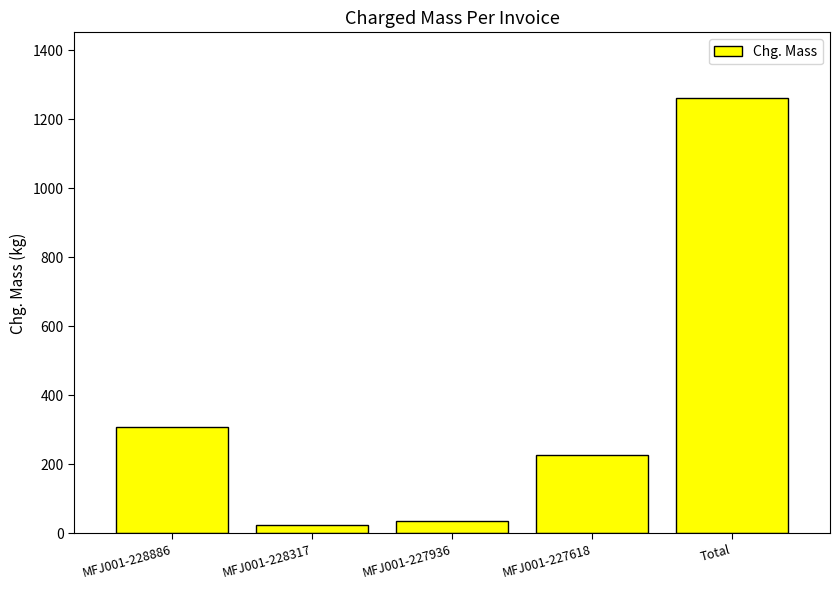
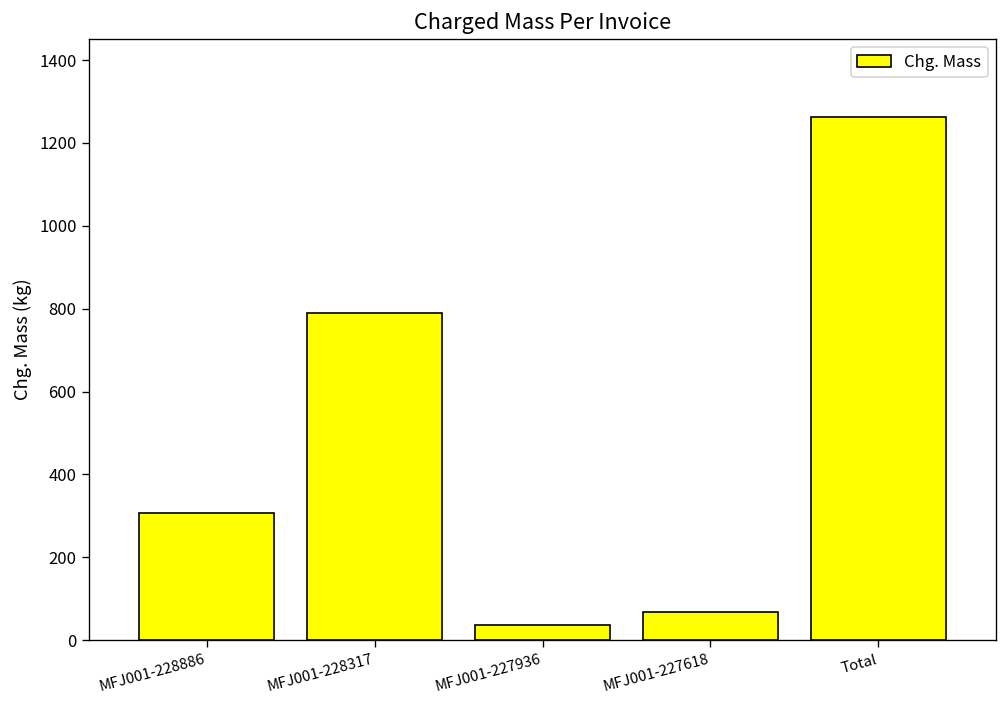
MFJ001-228317: 30 -> 790
MFJ001-227618: 230 -> 70
